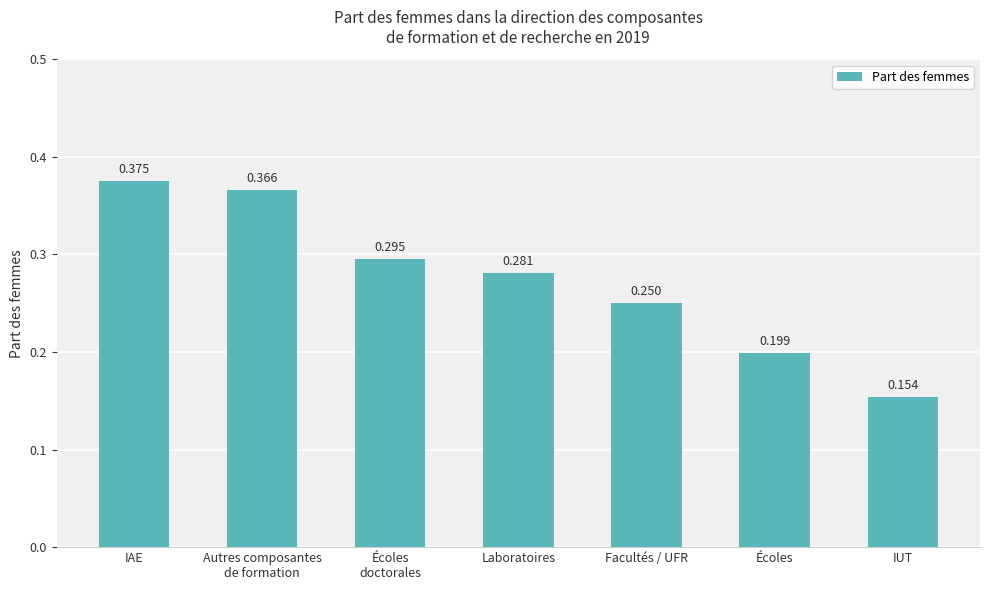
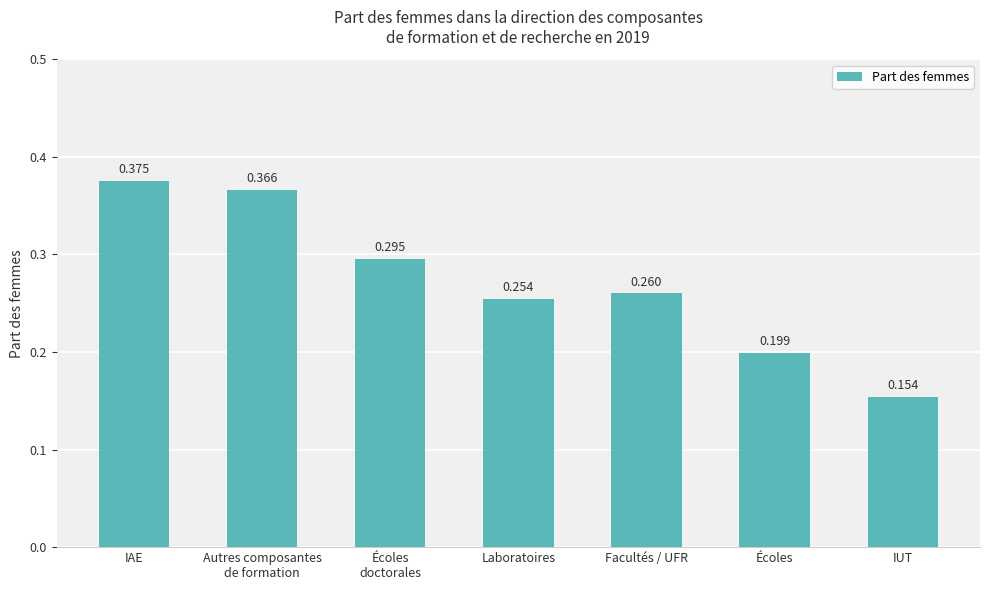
Laboratoires: 0.281 -> 0.254
Facultés / UFR: 0.250 -> 0.260
